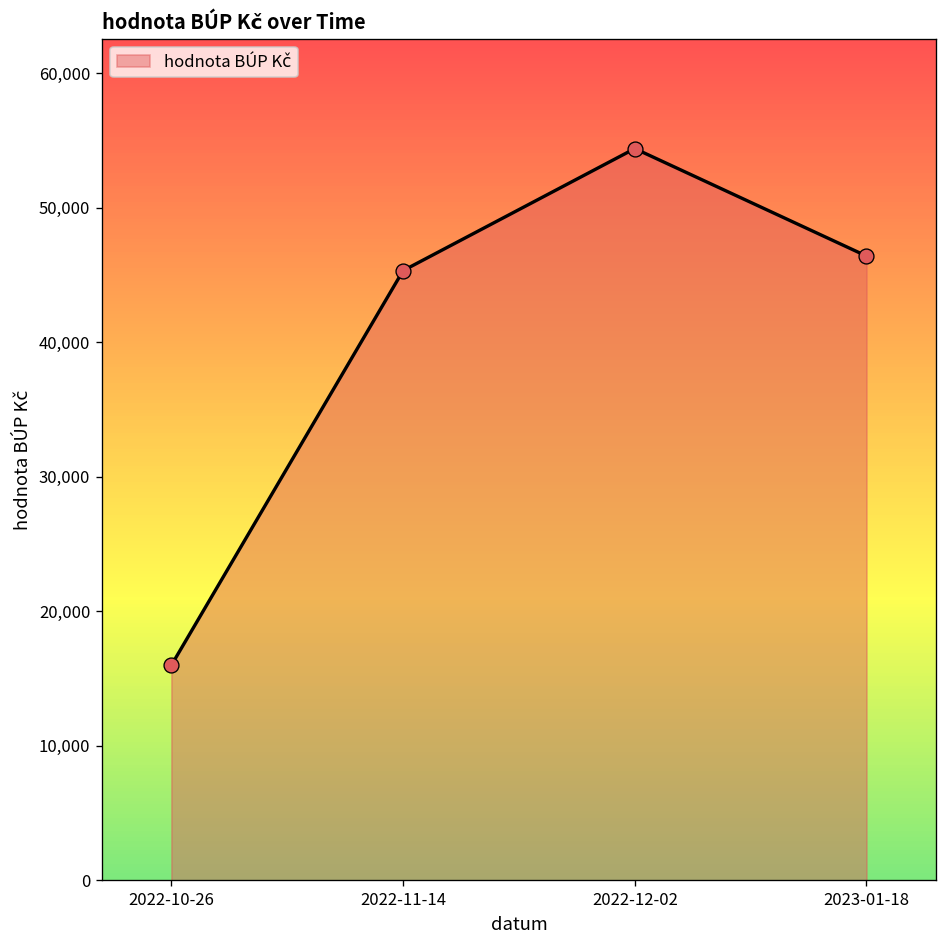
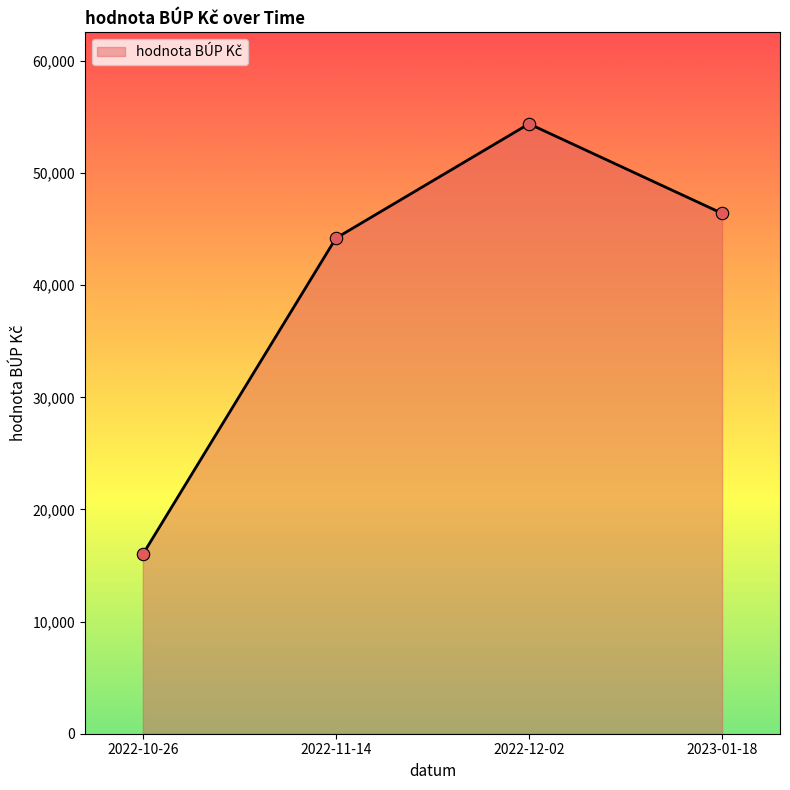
2022-11-14: 45,300 -> 44,200
